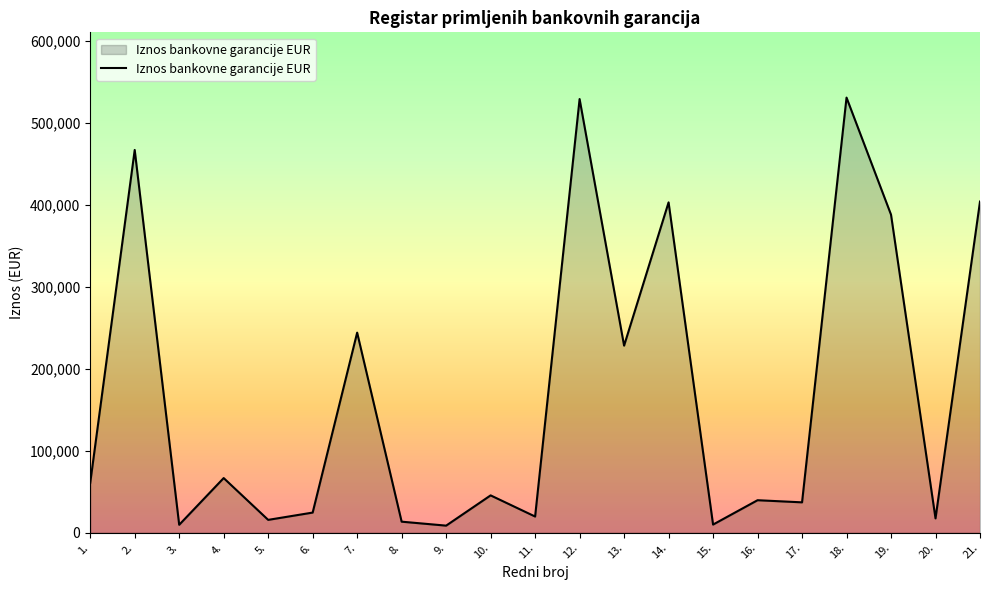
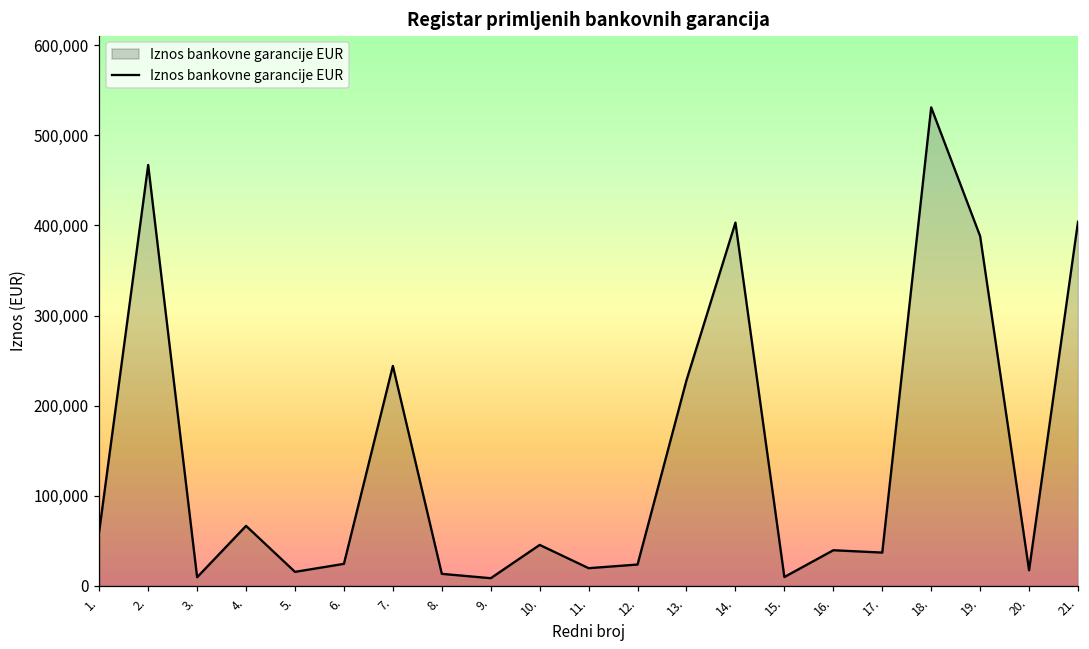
12.: 530,000 -> 20,000
